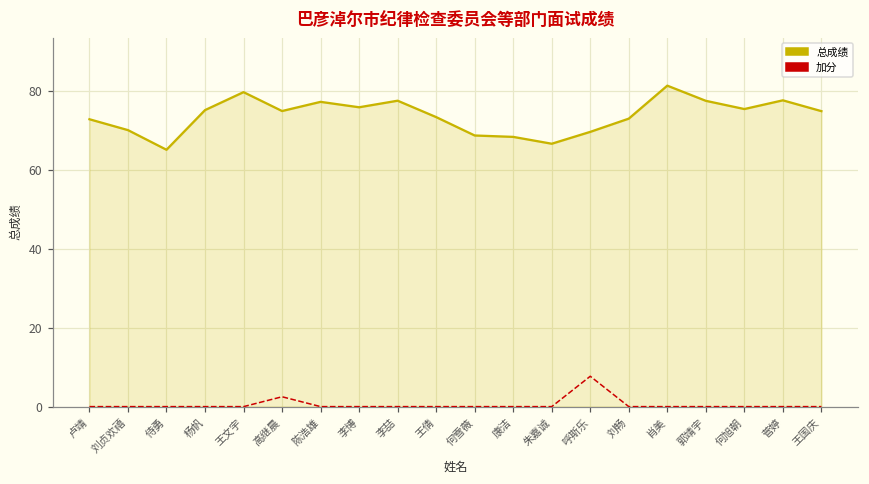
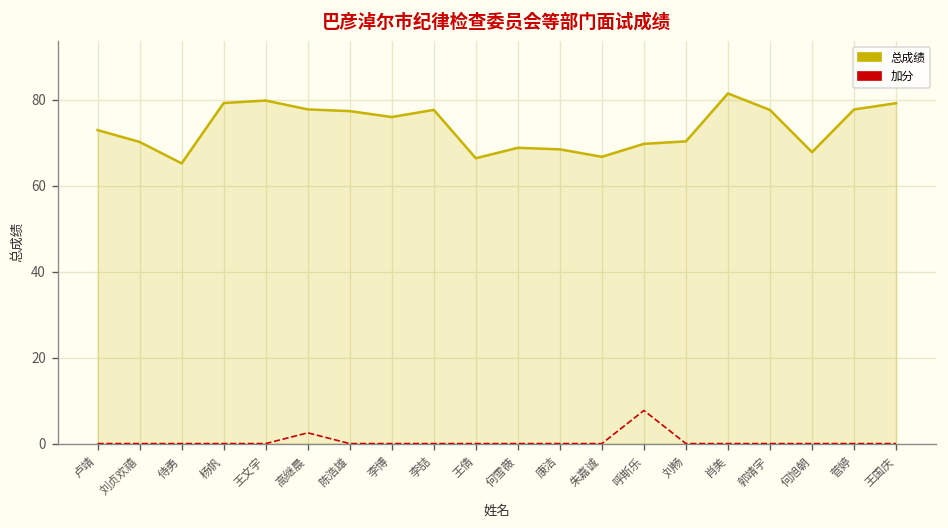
总成绩, 杨帆: 75 -> 79
总成绩, 高继晨: 75 -> 78
总成绩, 王倩: 73 -> 66
总成绩, 刘畅: 73 -> 70
总成绩, 何旭朝: 75 -> 68
总成绩, 王国庆: 75 -> 79
